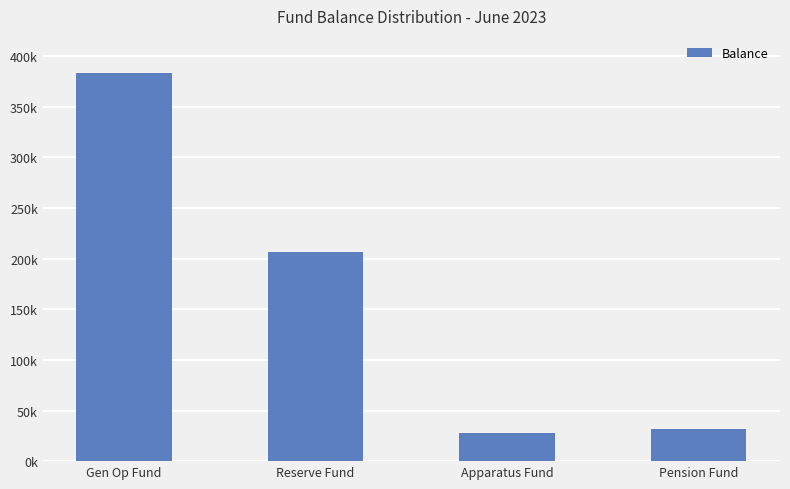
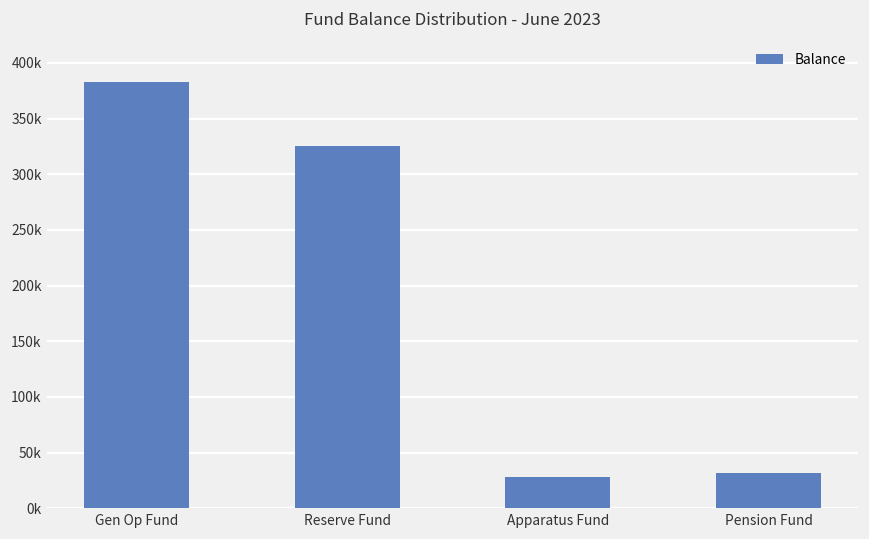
Reserve Fund: 207000 -> 325000
